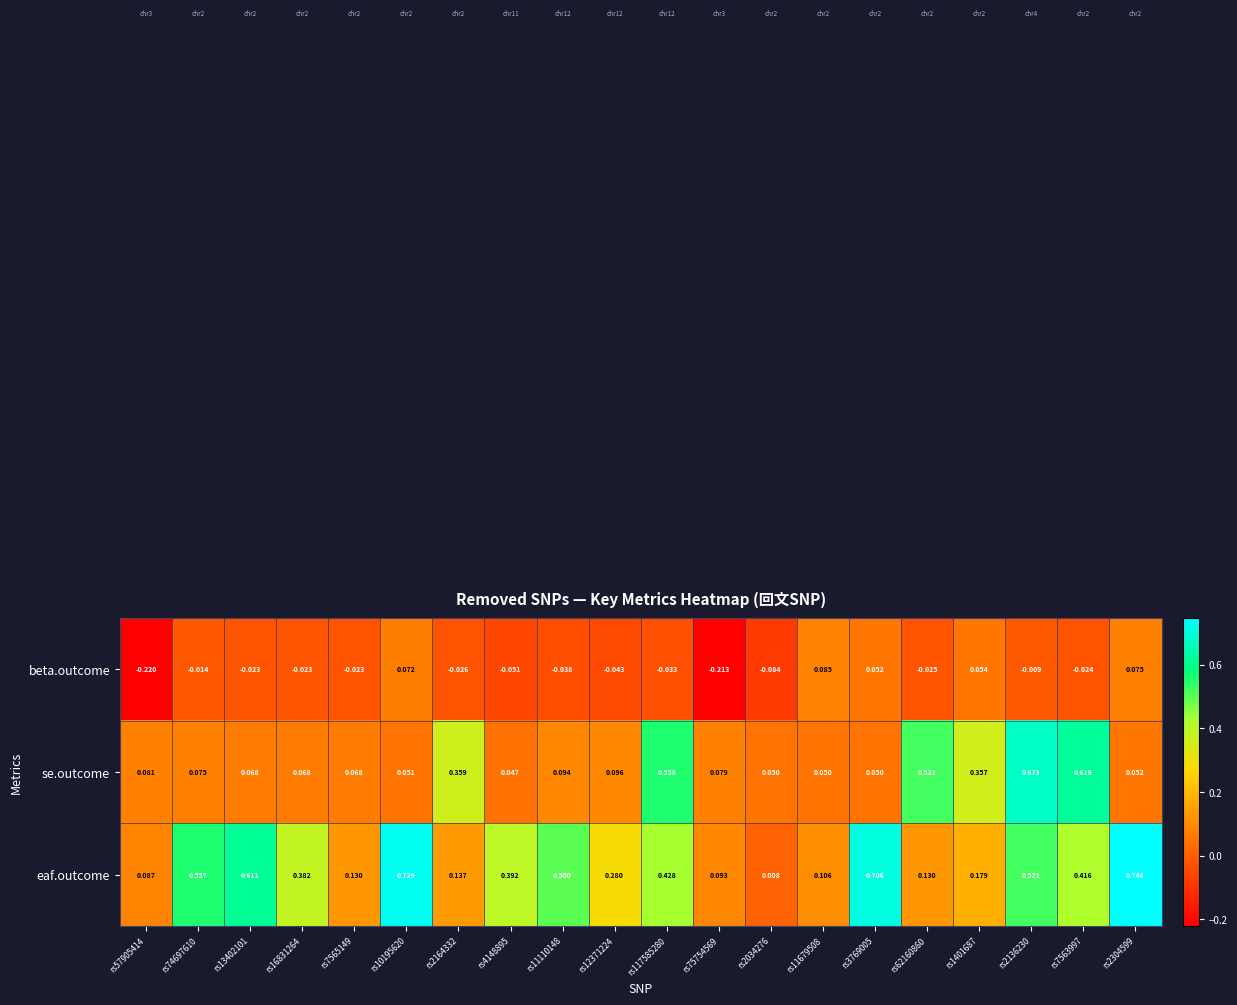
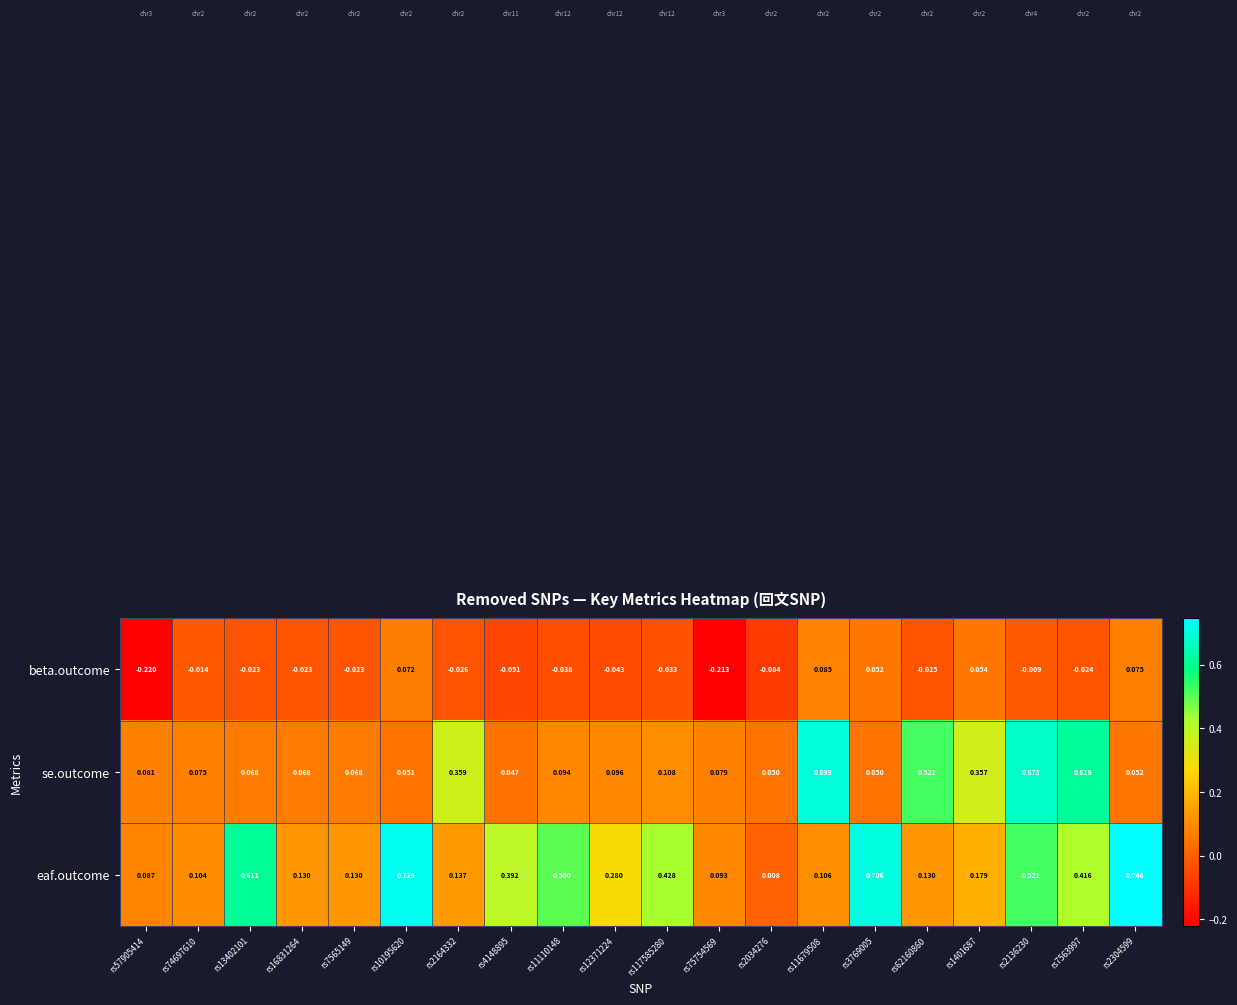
se.outcome, rs117585280: 0.558 -> 0.108
se.outcome, rs11679508: 0.050 -> 0.699
eaf.outcome, rs74697610: 0.557 -> 0.104
eaf.outcome, rs16831264: 0.382 -> 0.130
